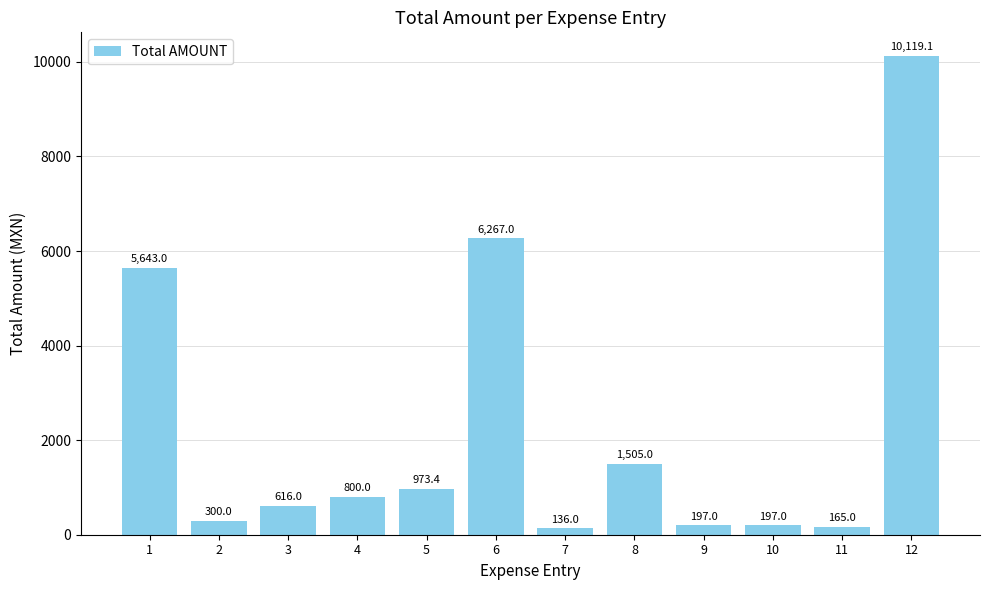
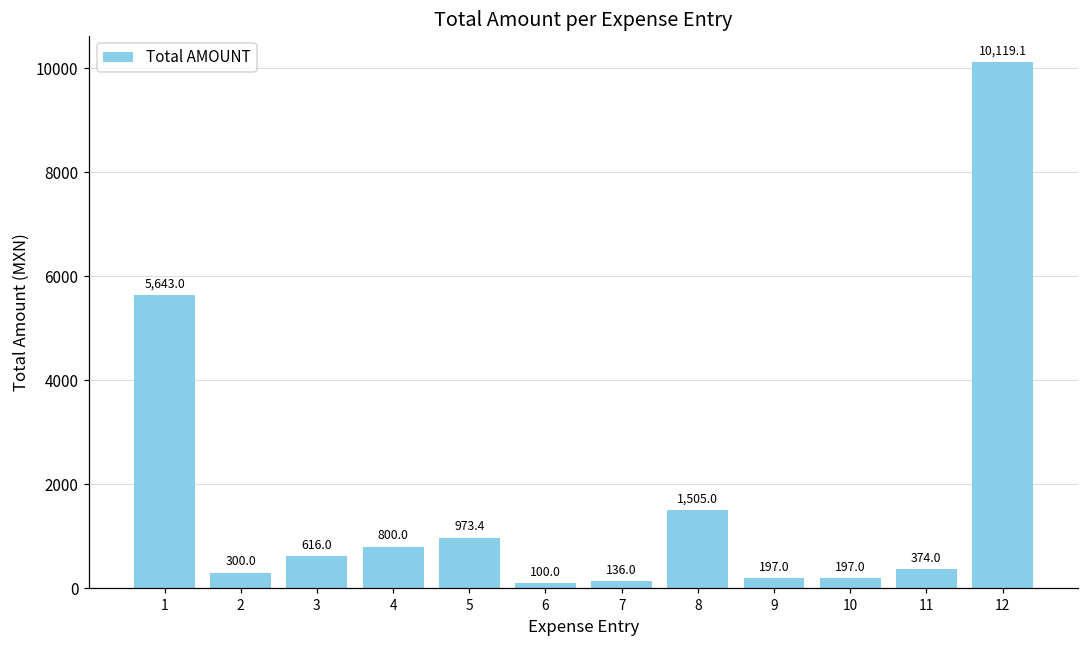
6: 6,267.0 -> 100.0
11: 165.0 -> 374.0
